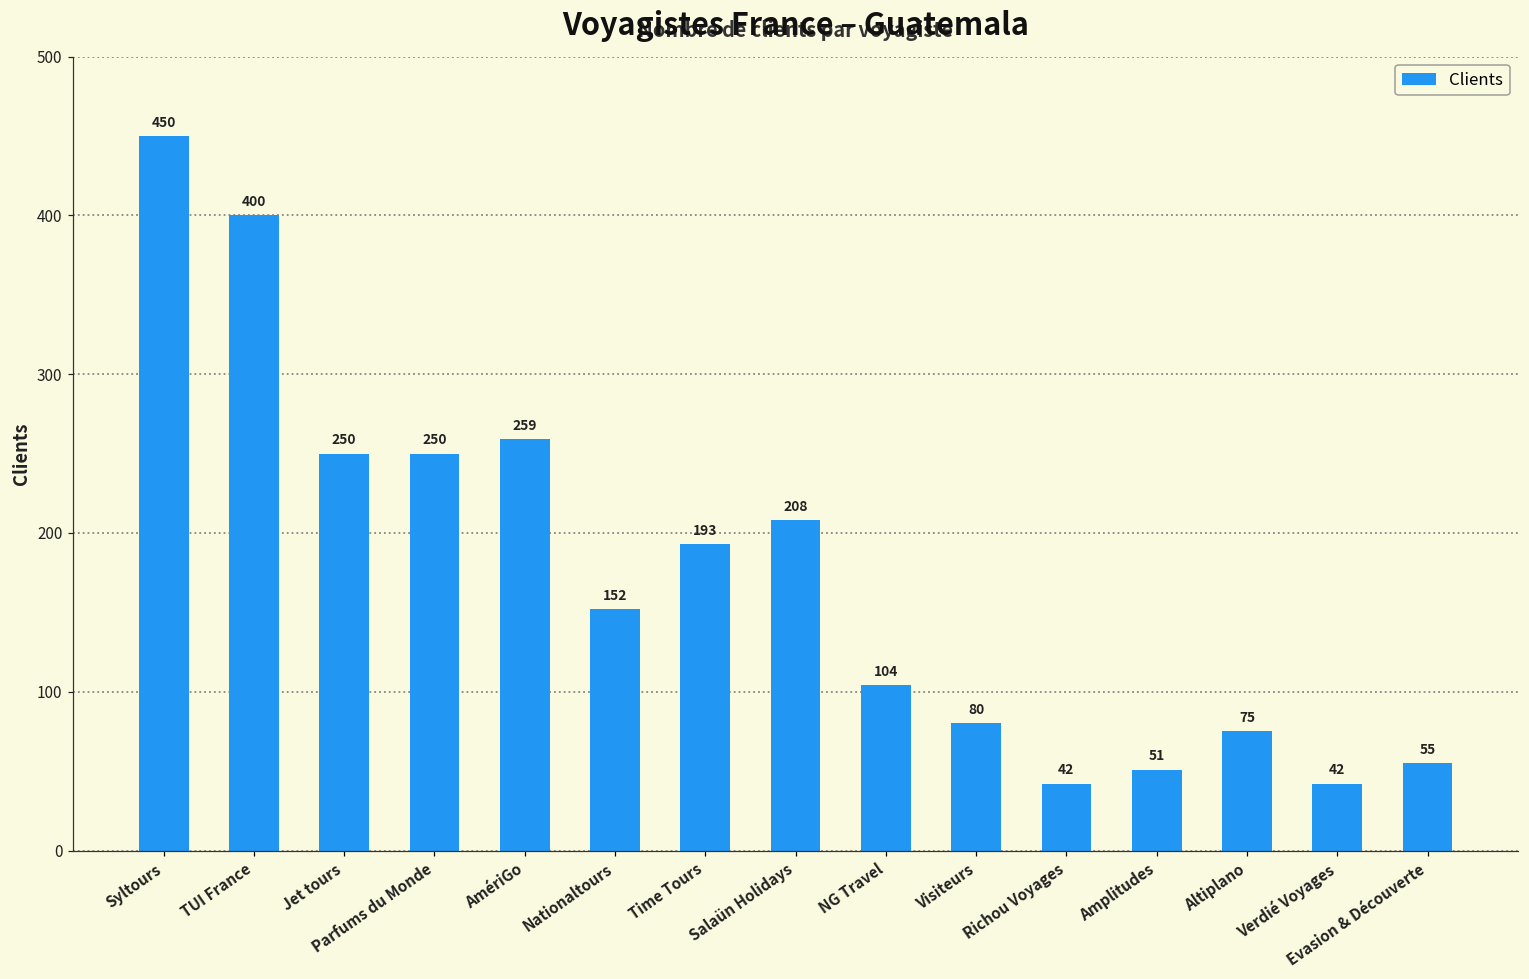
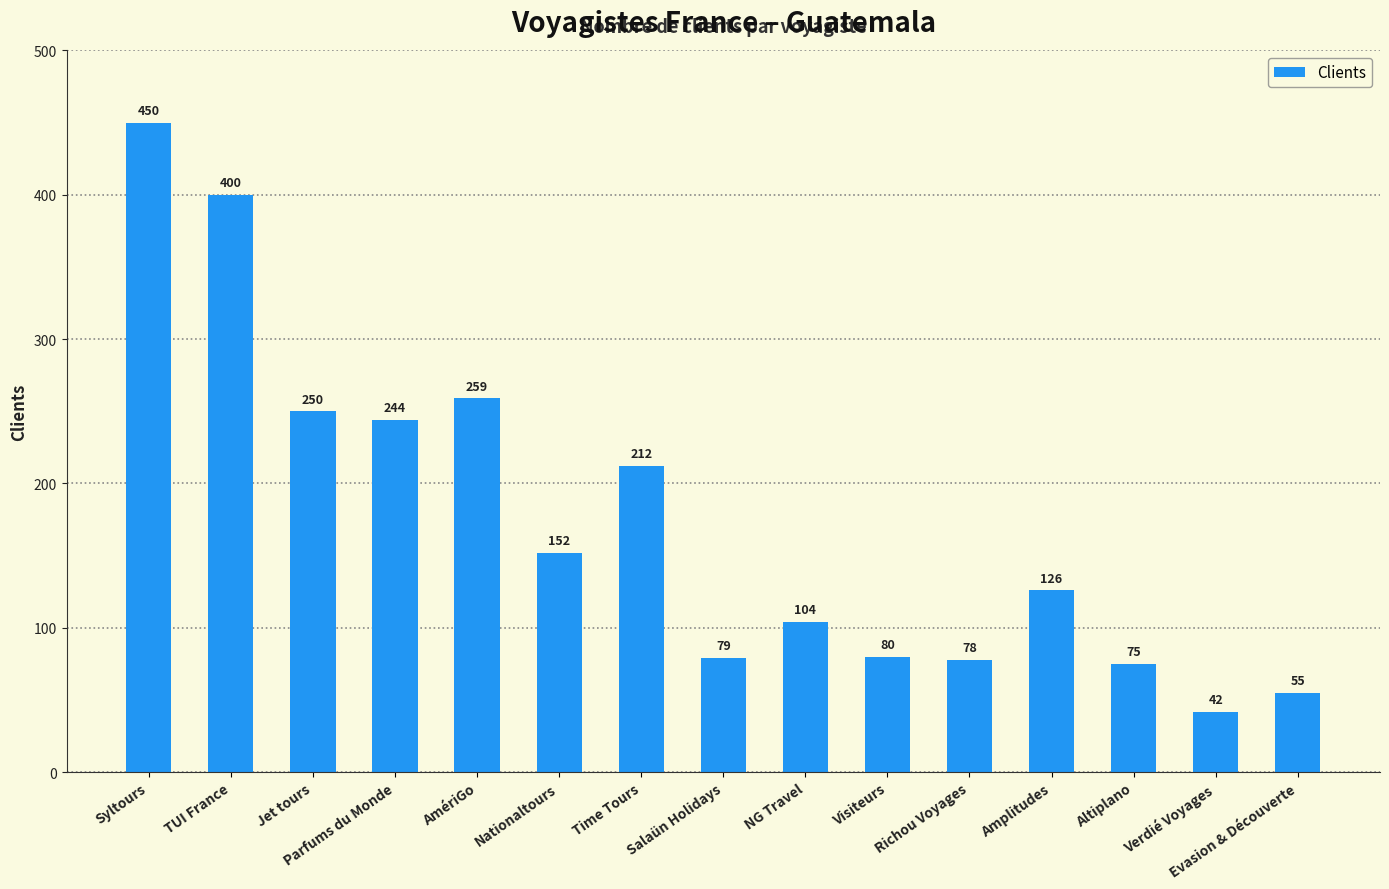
Parfums du Monde: 250 -> 244
Time Tours: 193 -> 212
Salaün Holidays: 208 -> 79
Richou Voyages: 42 -> 78
Amplitudes: 51 -> 126
